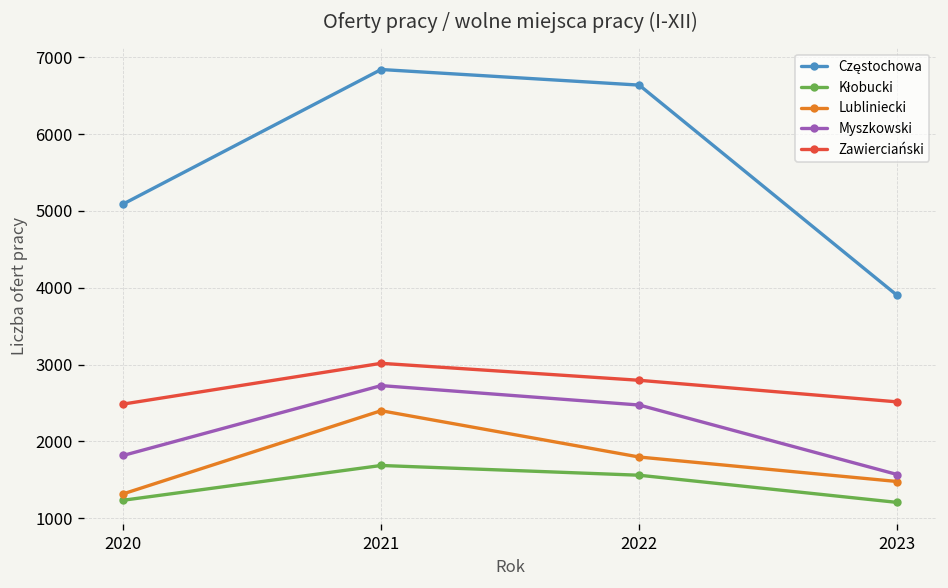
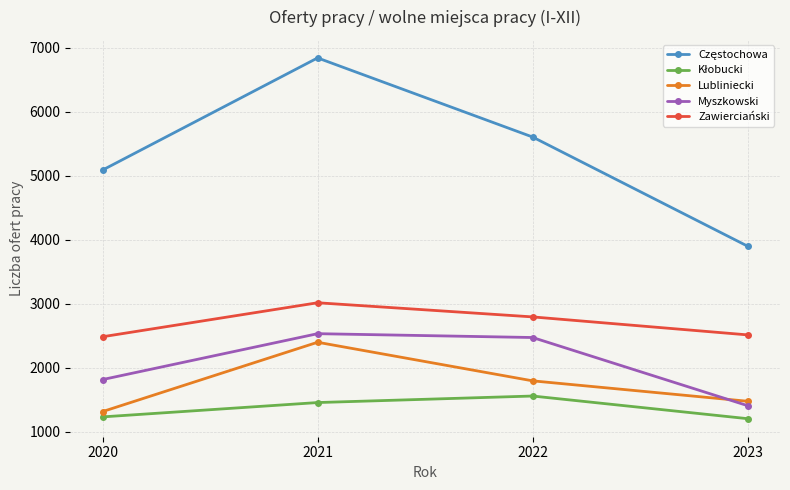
Kłobucki, 2021: 1700 -> 1500
Myszkowski, 2021: 2700 -> 2500
Częstochowa, 2022: 6600 -> 5600
Myszkowski, 2023: 1600 -> 1400
